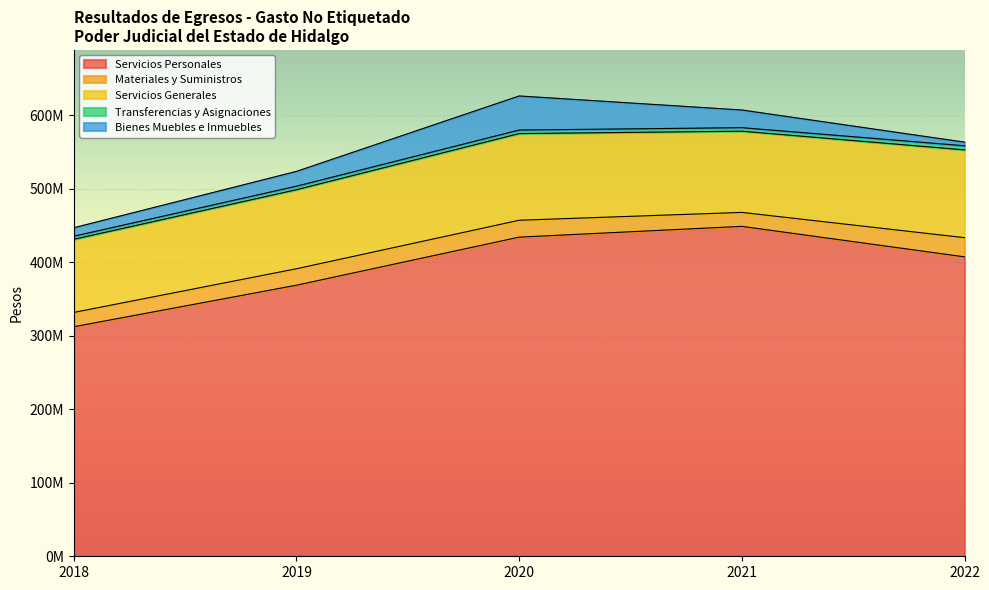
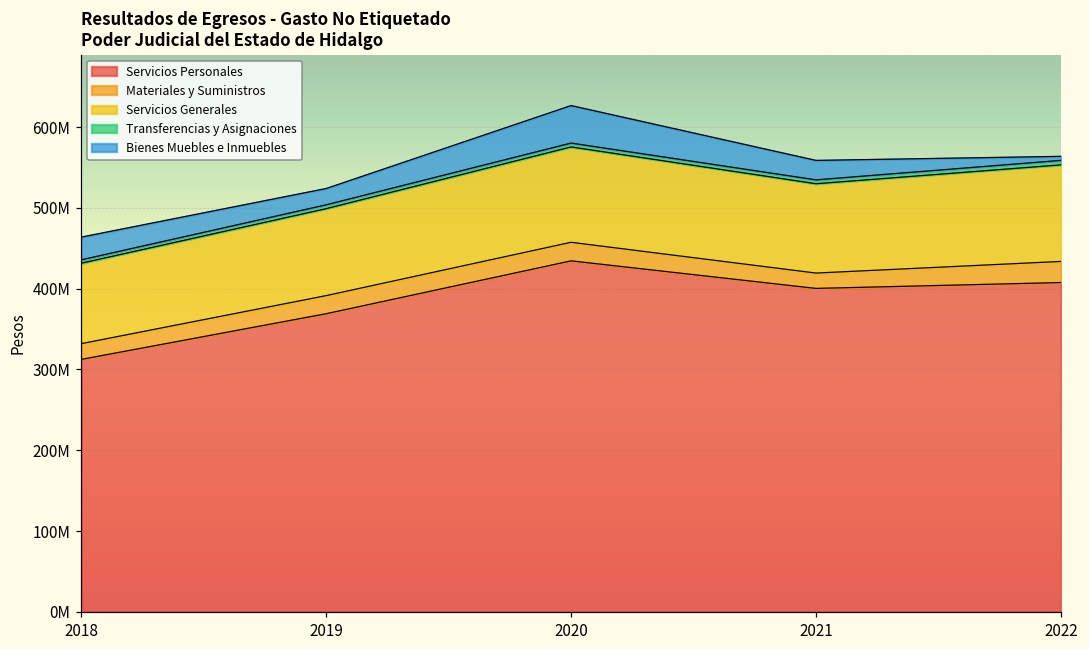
Bienes Muebles e Inmuebles, 2018: 10000000 -> 30000000
Servicios Personales, 2021: 450000000 -> 400000000
